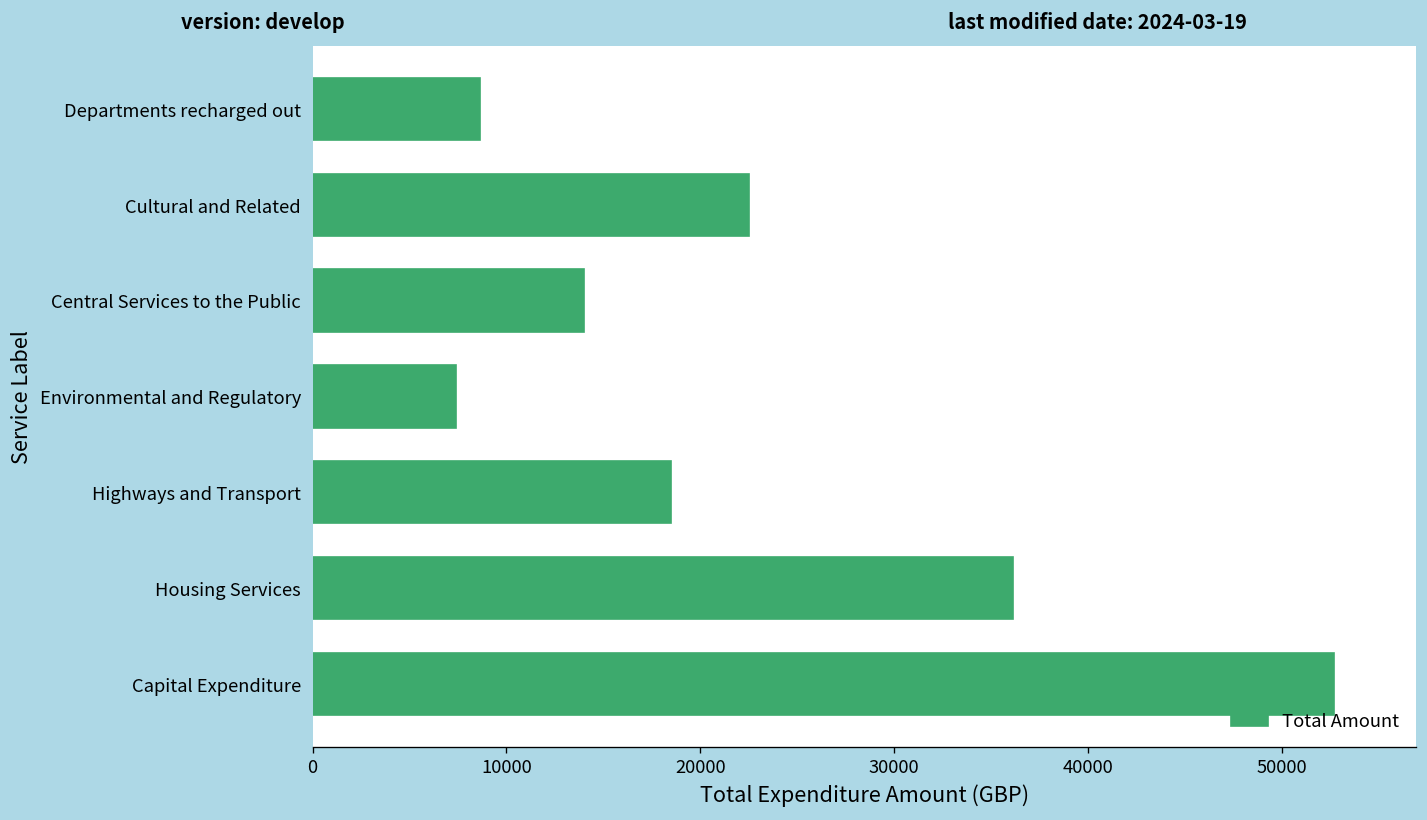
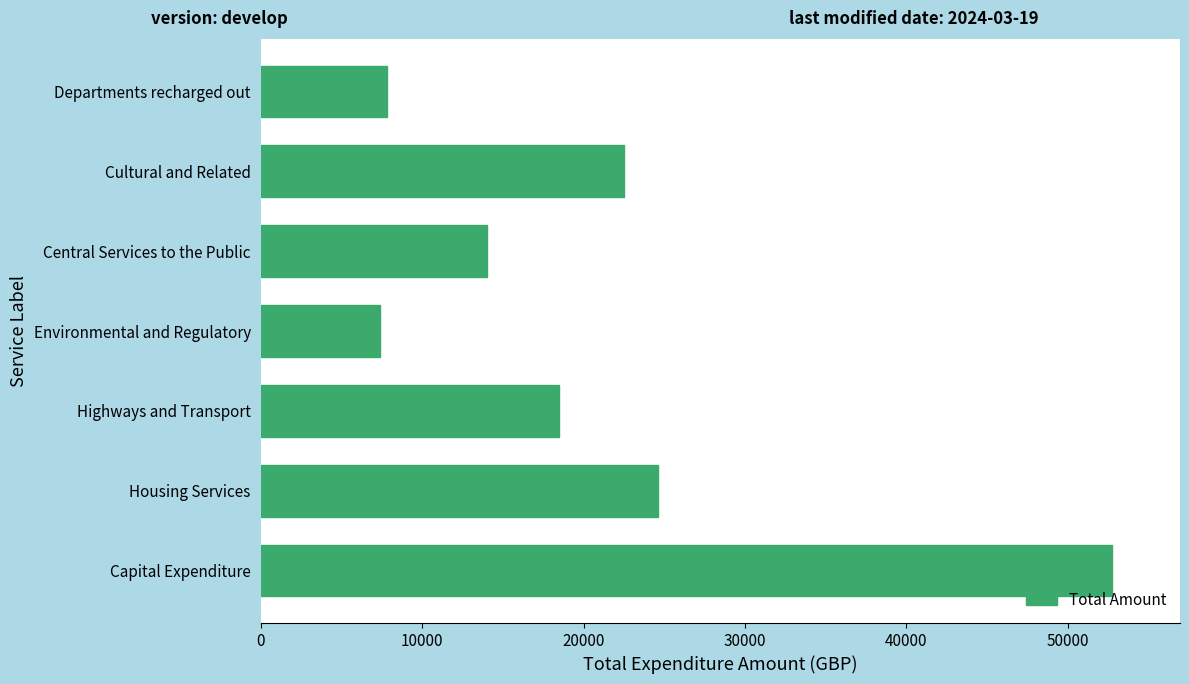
Departments recharged out: 8600 -> 7800
Housing Services: 36200 -> 24600
